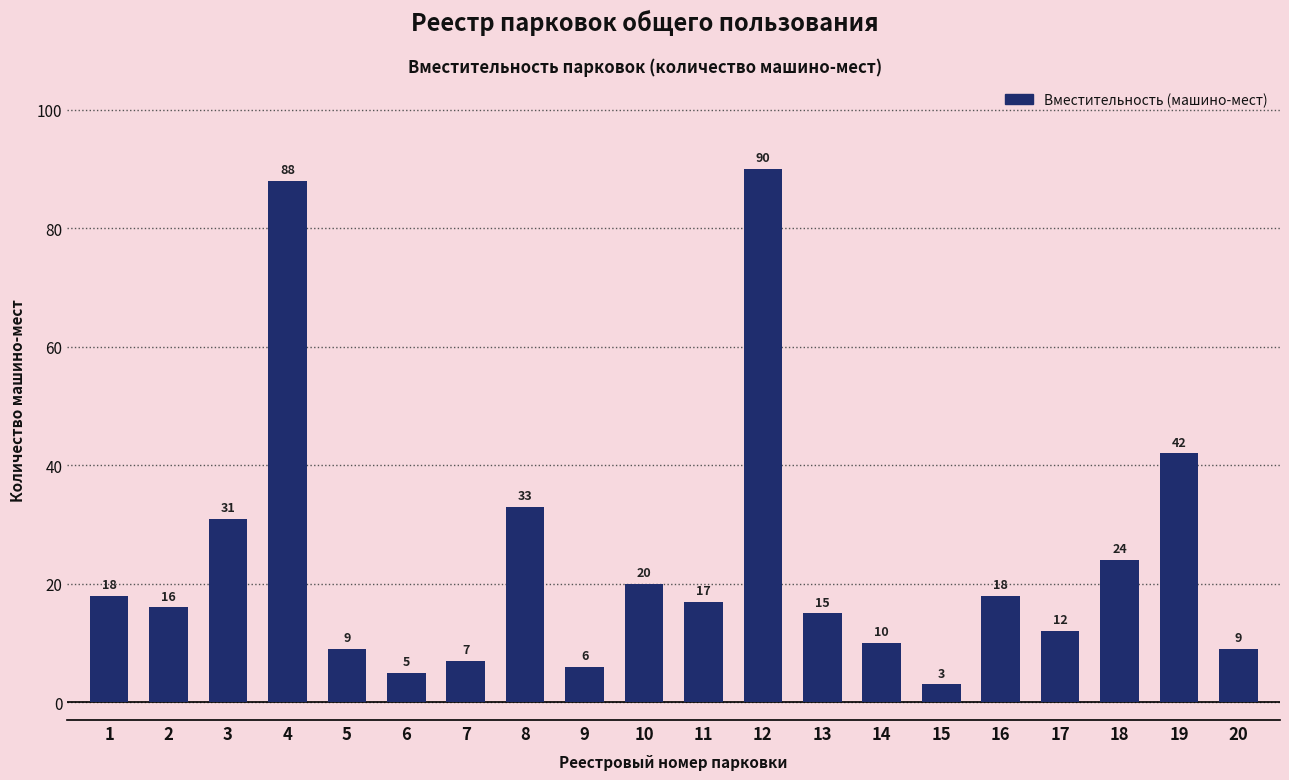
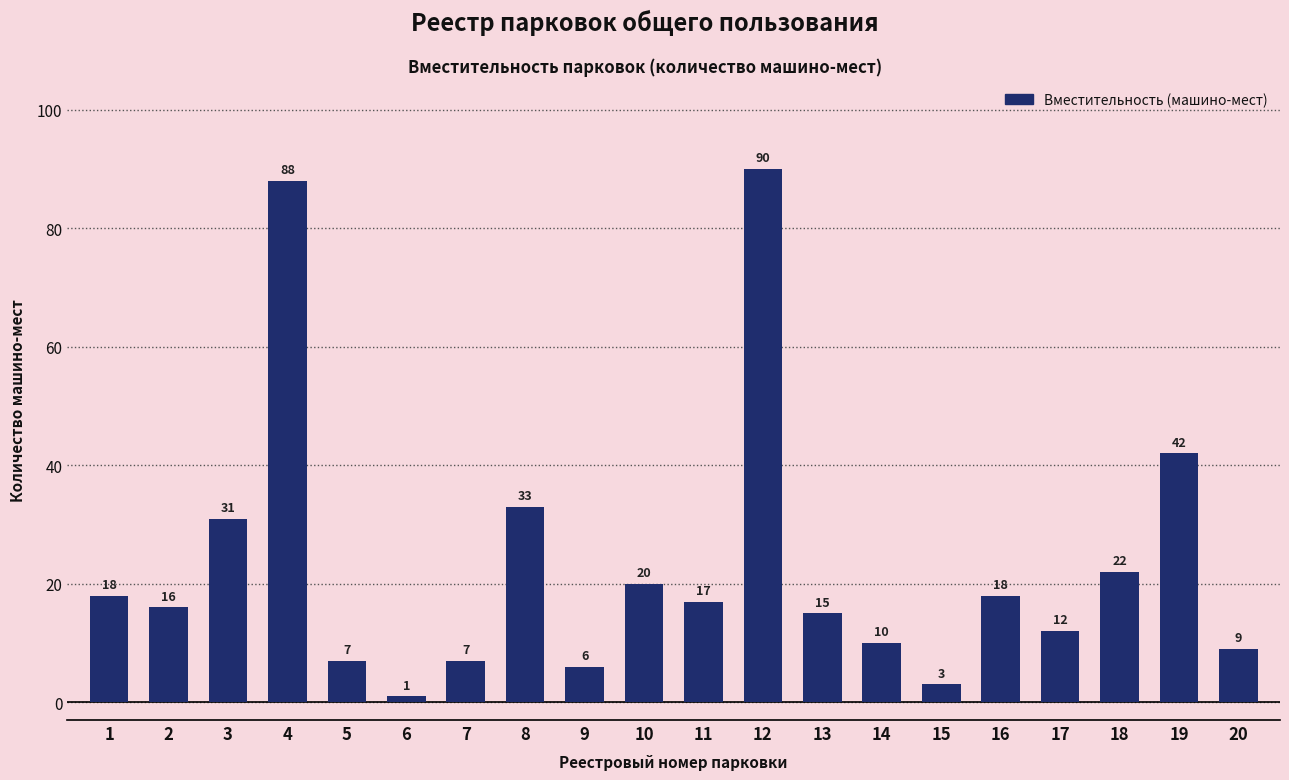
5: 9 -> 7
6: 5 -> 1
18: 24 -> 22
